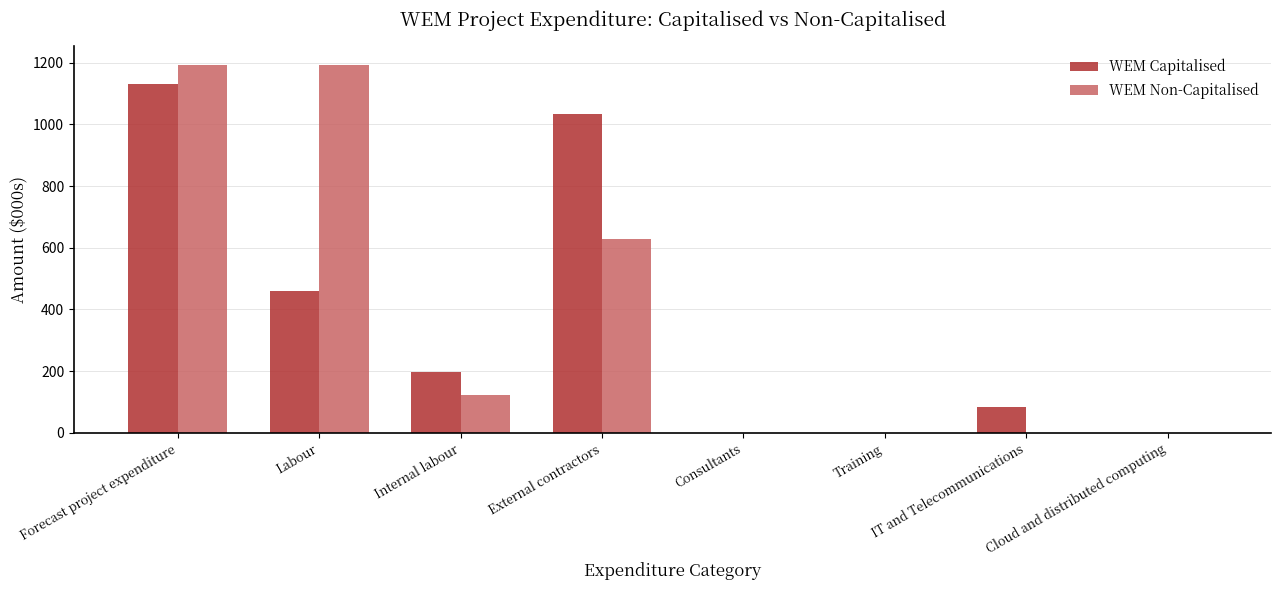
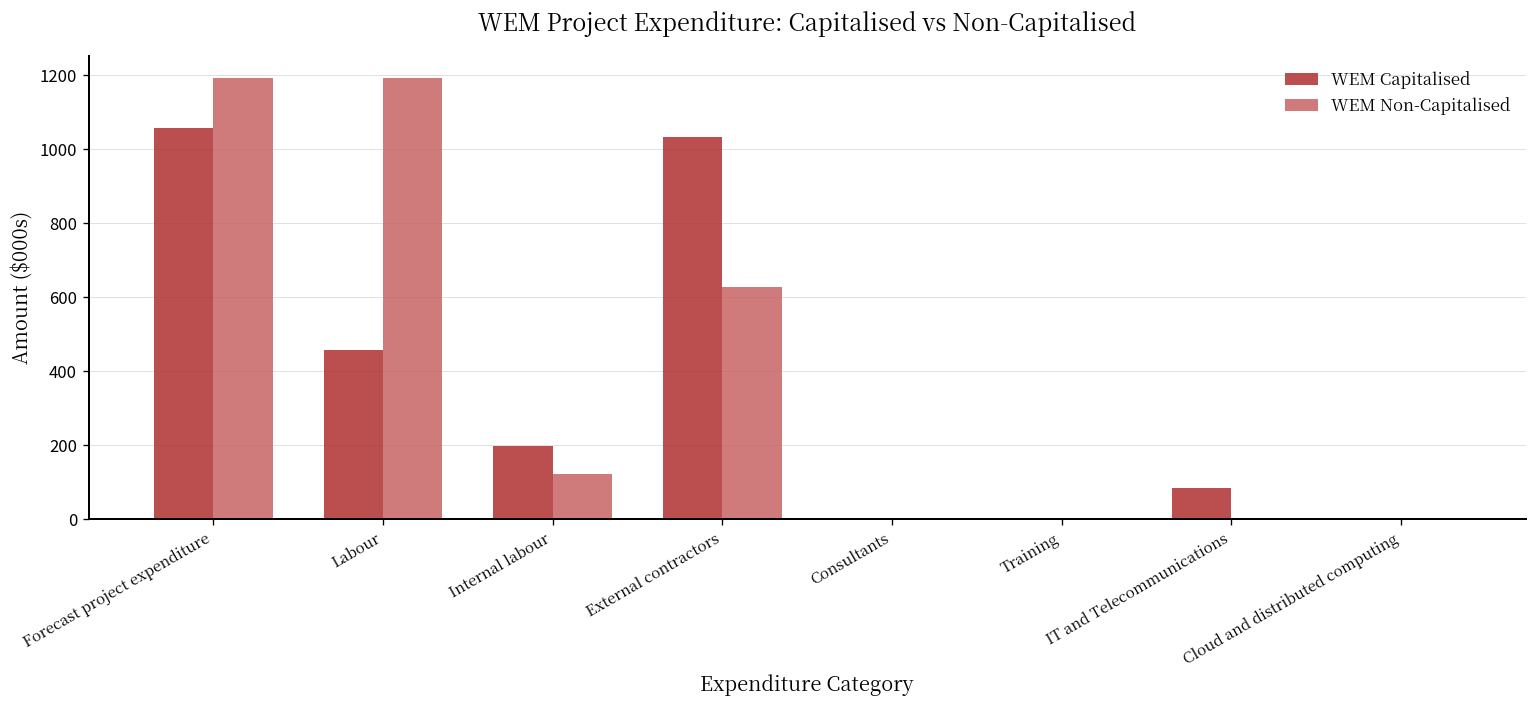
WEM Capitalised, Forecast project expenditure: 1130 -> 1060
